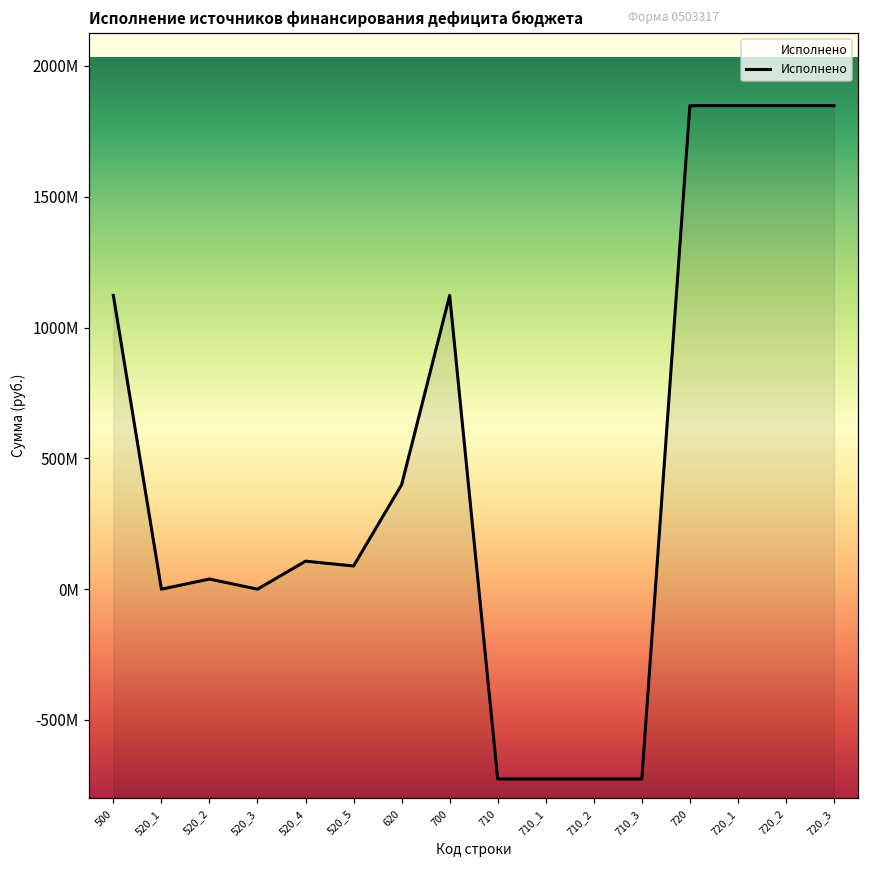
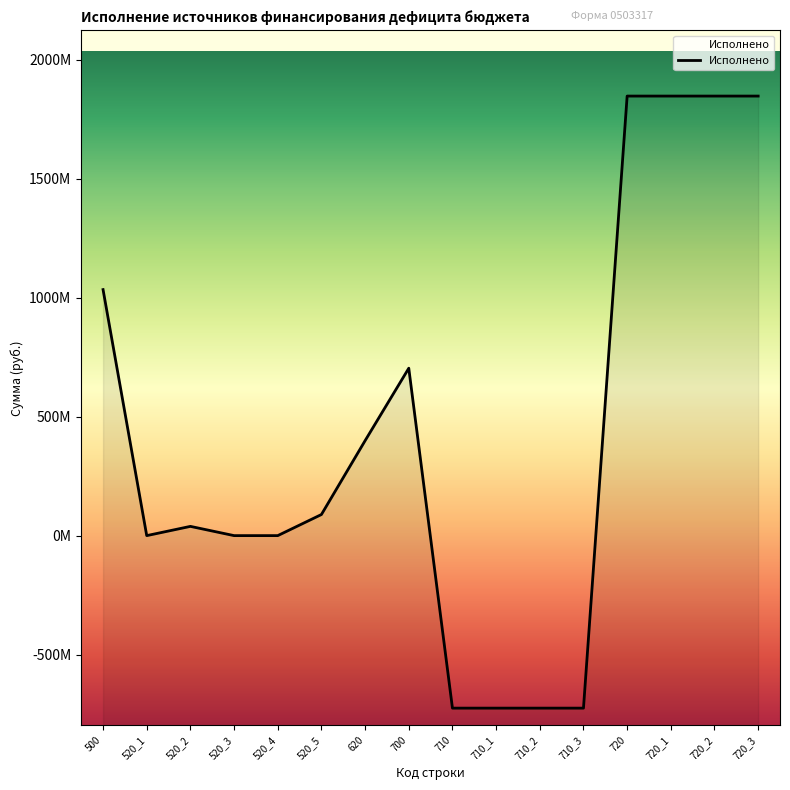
500: 1120000000 -> 1030000000
520_4: 110000000 -> 0
700: 1120000000 -> 700000000
